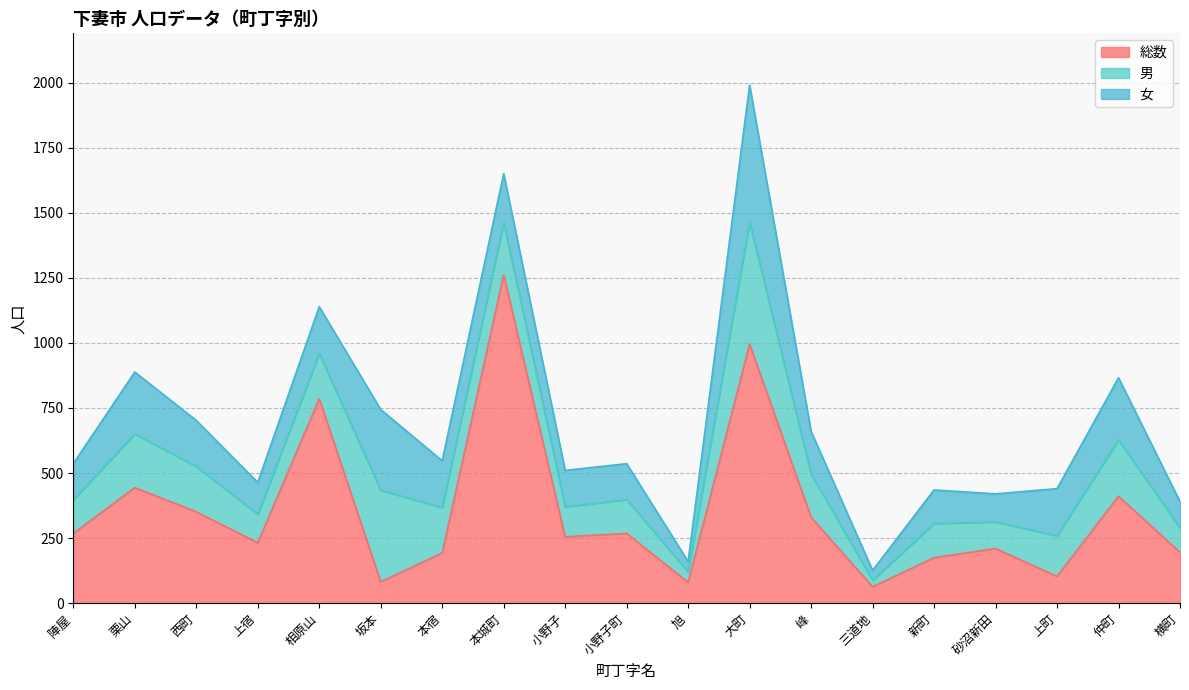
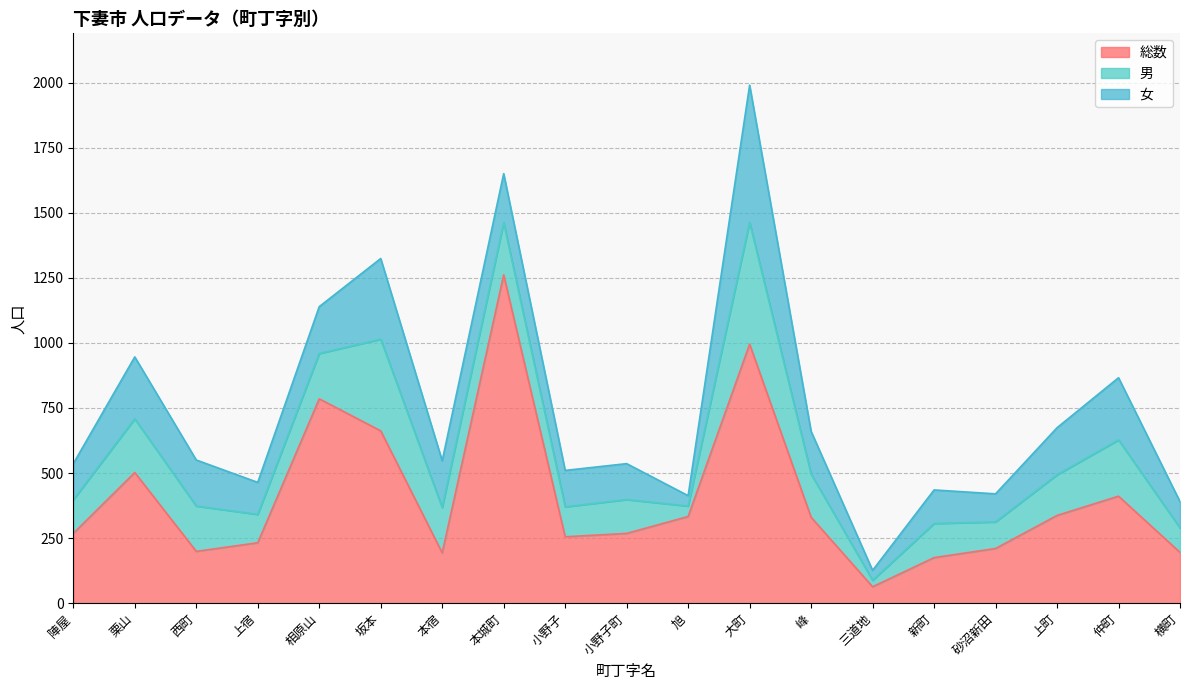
総数, 栗山: 440 -> 500
総数, 西町: 350 -> 200
総数, 坂本: 80 -> 660
総数, 旭: 80 -> 330
総数, 上町: 100 -> 340
